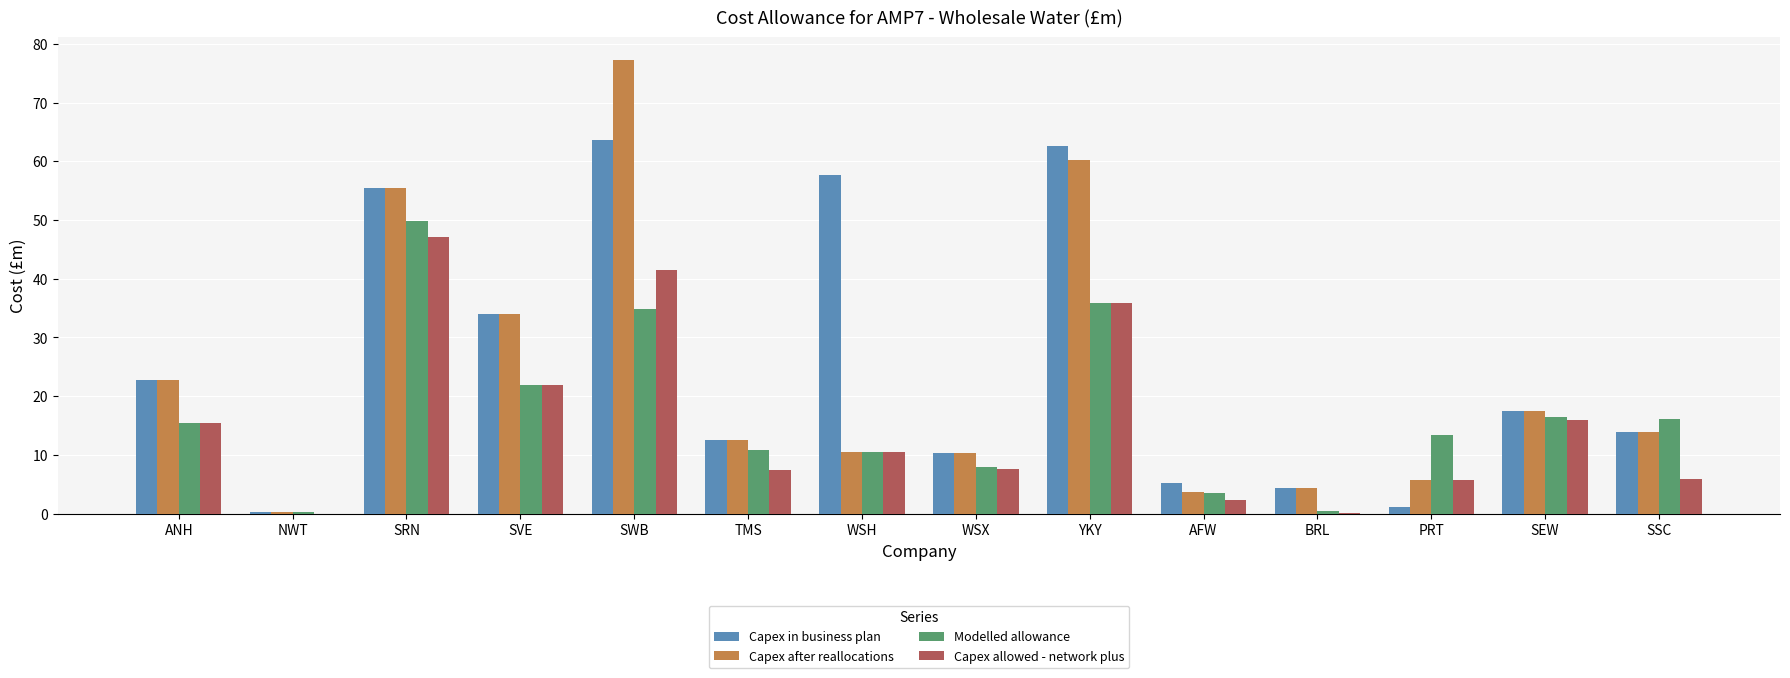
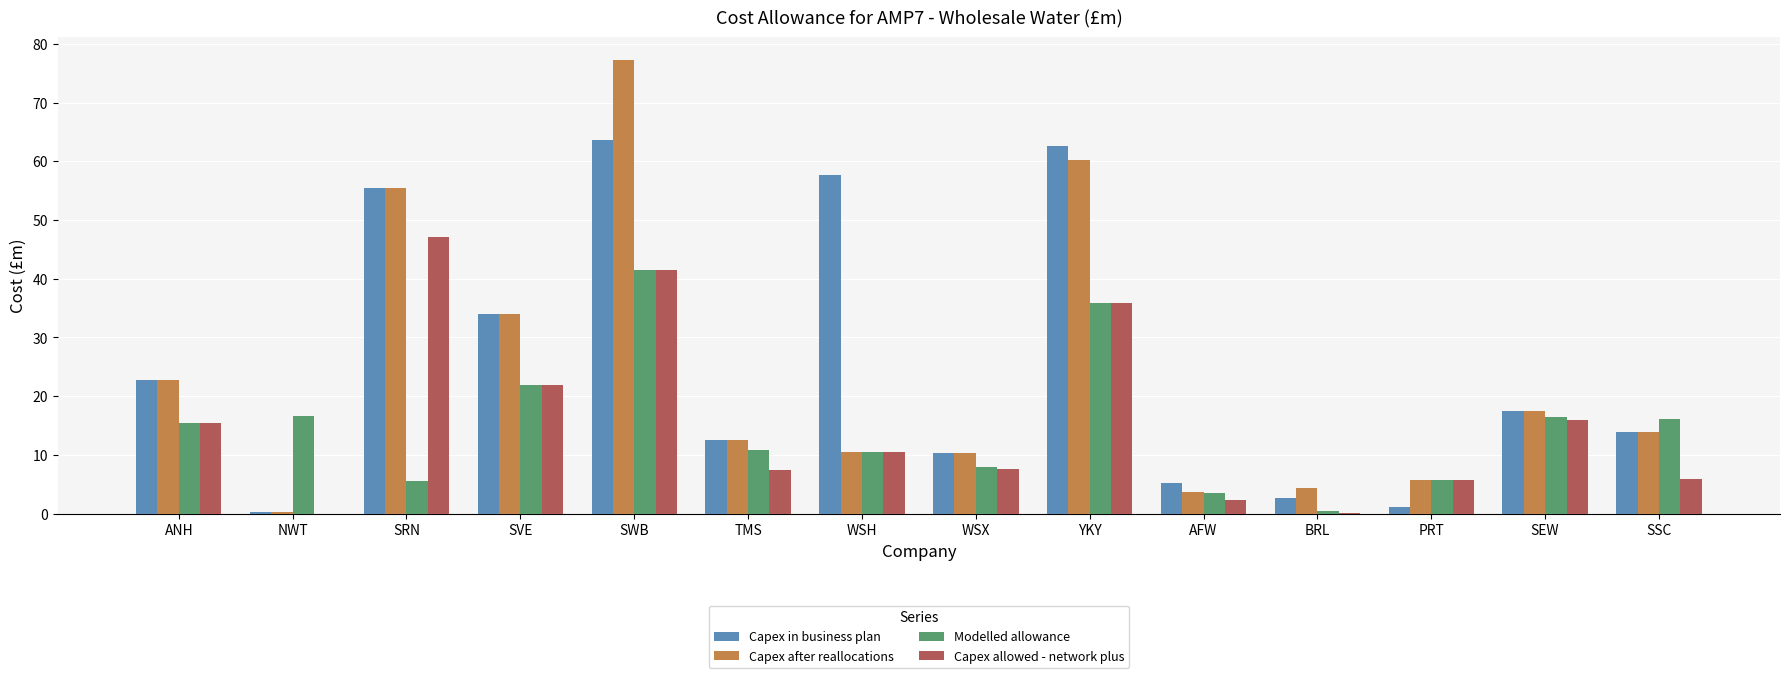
Modelled allowance, NWT: 0 -> 17
Modelled allowance, SRN: 50 -> 6
Modelled allowance, SWB: 35 -> 42
Capex in business plan, BRL: 4 -> 3
Modelled allowance, PRT: 13 -> 6
